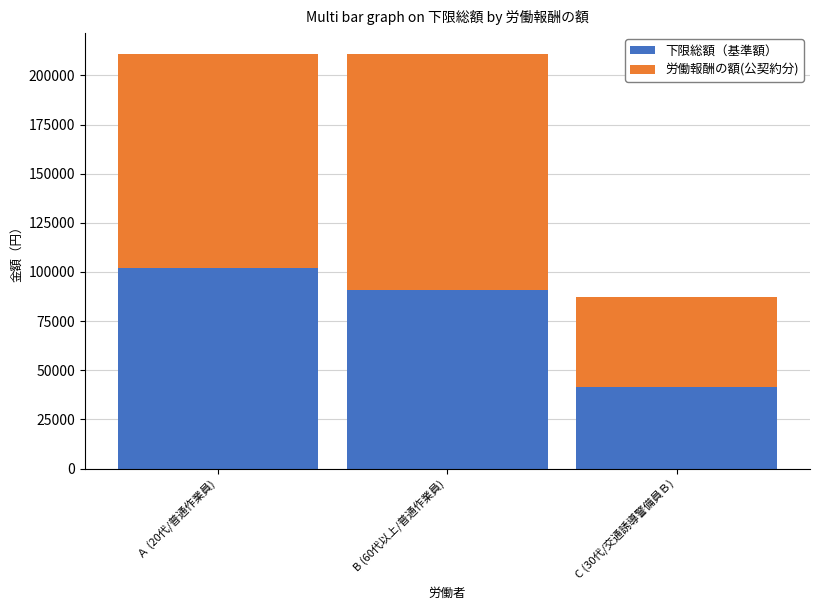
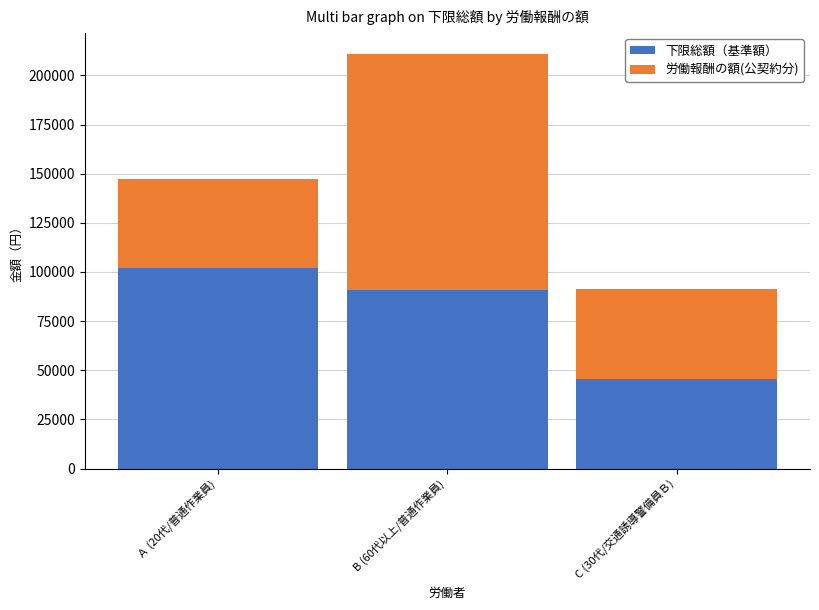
労働報酬の額(公契約分), Ａ (20代/普通作業員): 109000 -> 45000
下限総額（基準額）, C (30代/交通誘導警備員Ｂ): 41000 -> 45000
